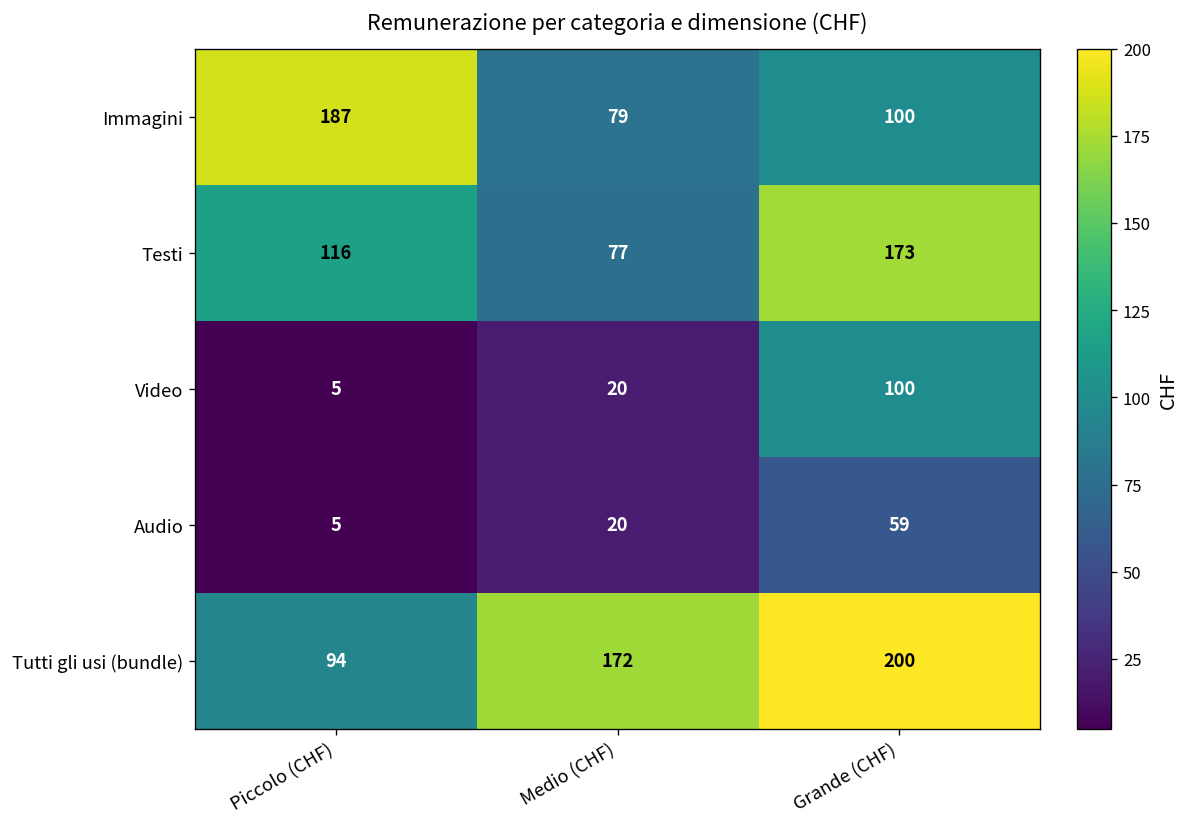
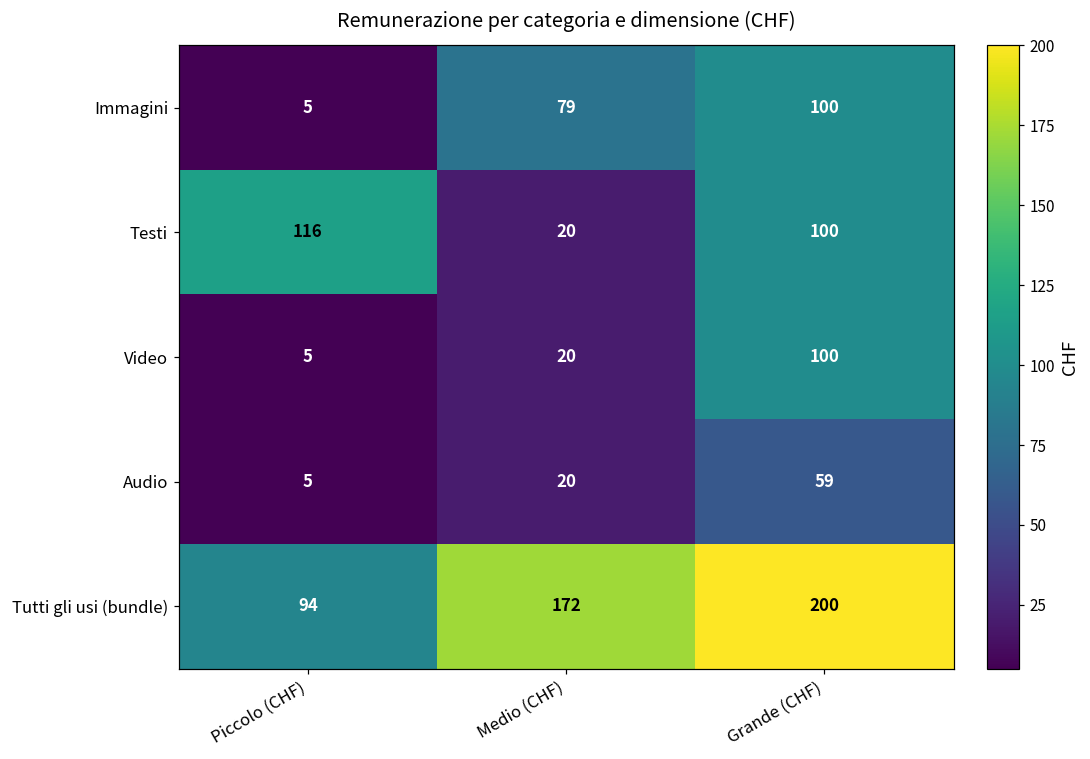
Immagini, Piccolo (CHF): 187 -> 5
Testi, Medio (CHF): 77 -> 20
Testi, Grande (CHF): 173 -> 100
